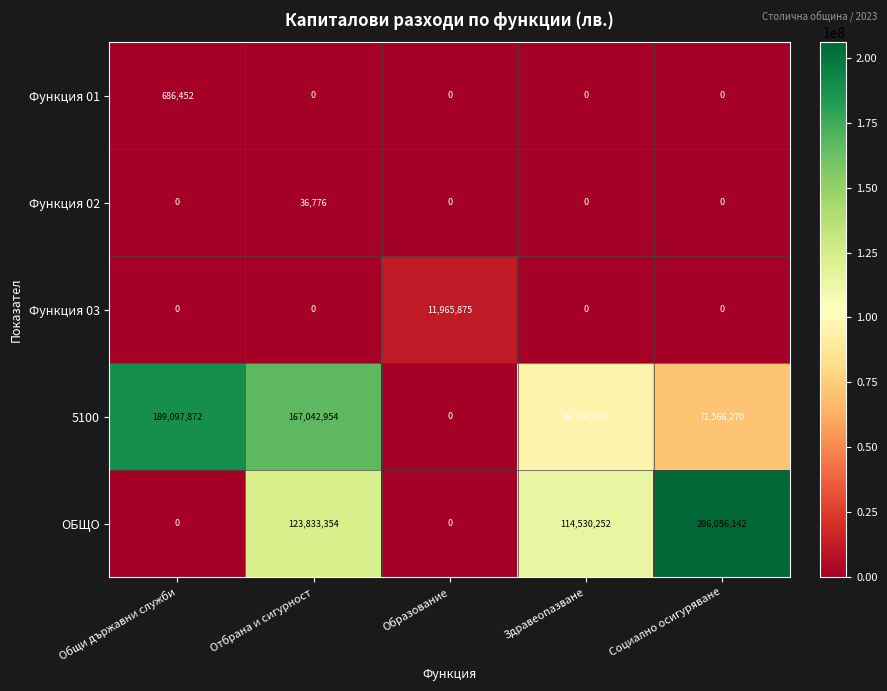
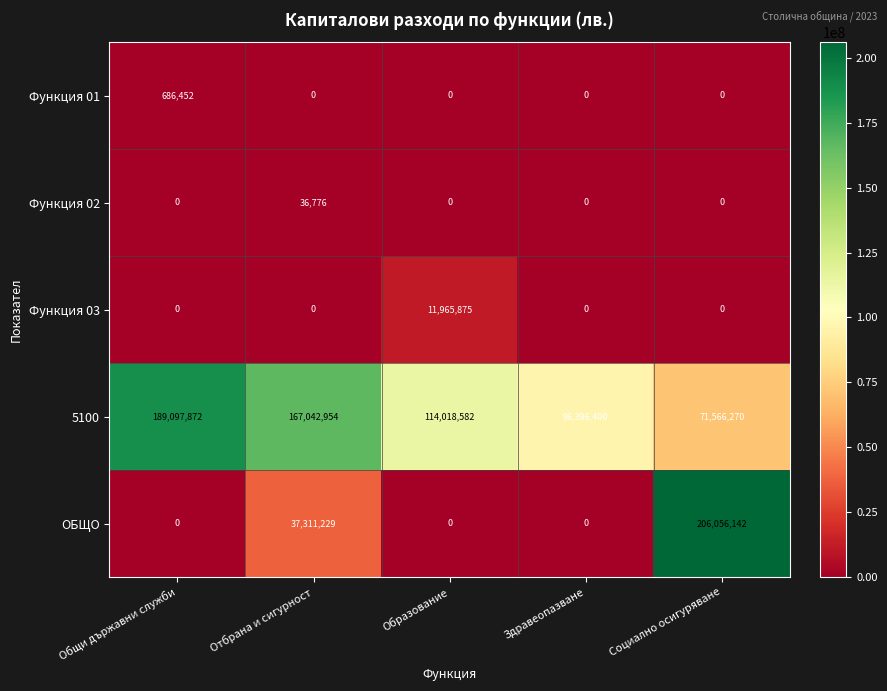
5100, Образование: 0 -> 114,018,582
ОБЩО, Отбрана и сигурност: 123,833,354 -> 37,311,229
ОБЩО, Здравеопазване: 114,530,252 -> 0
